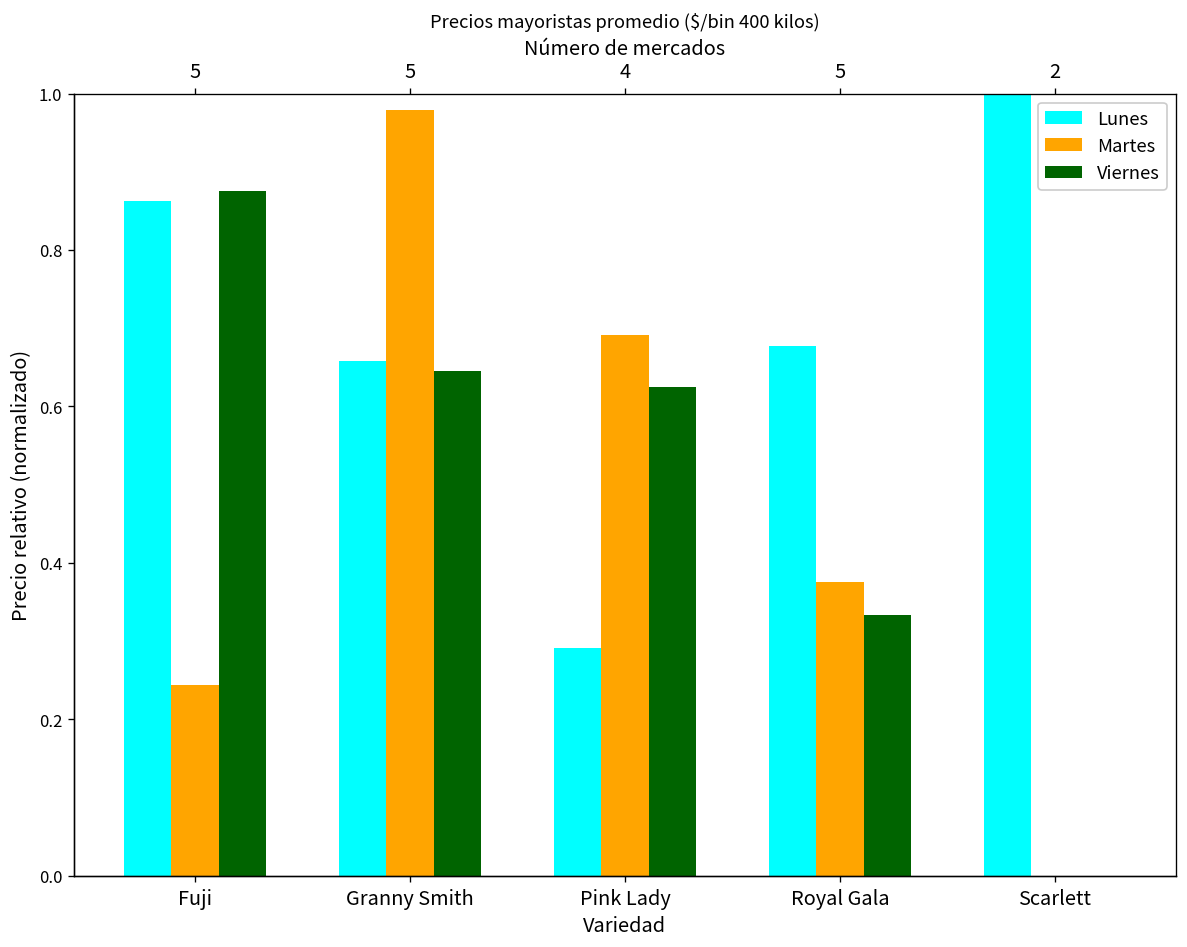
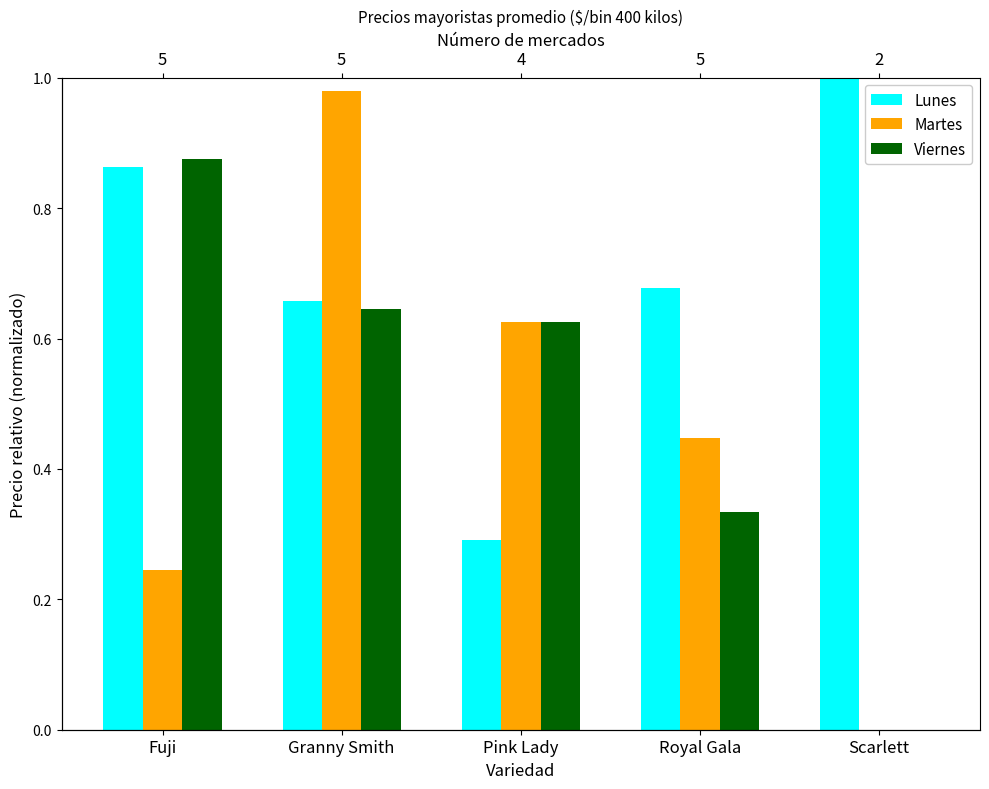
Martes, Pink Lady: 0.69 -> 0.63
Martes, Royal Gala: 0.38 -> 0.45
